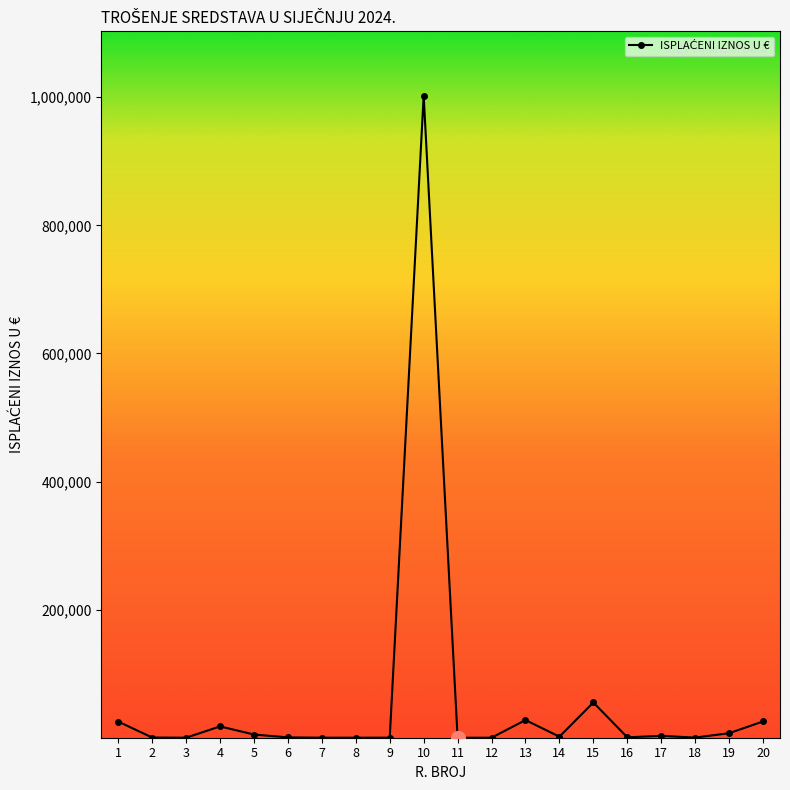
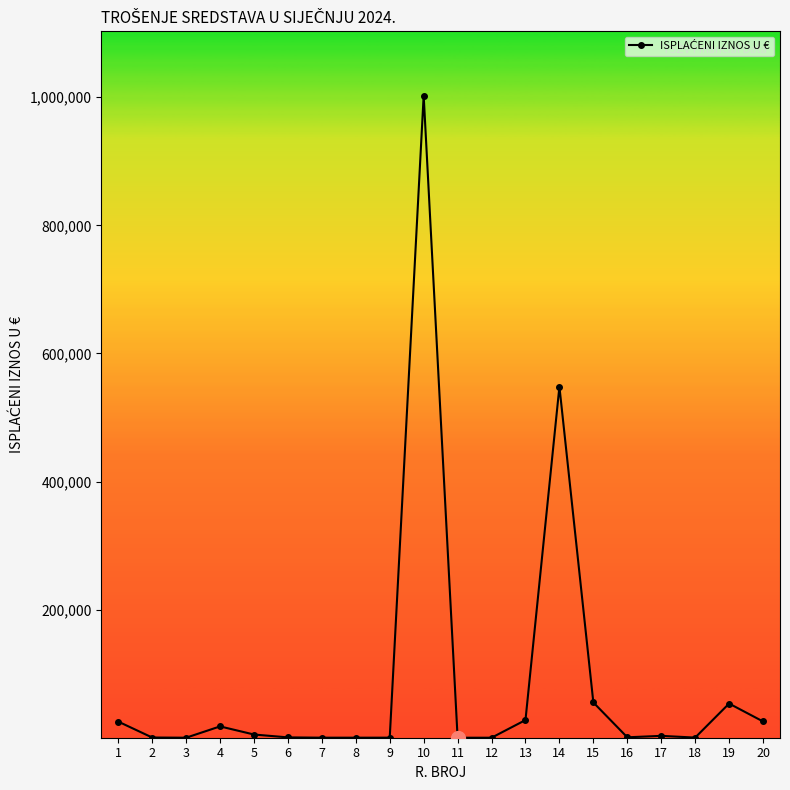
ISPLAĆENI IZNOS U €, 14: 0 -> 550,000
ISPLAĆENI IZNOS U €, 19: 10,000 -> 50,000
